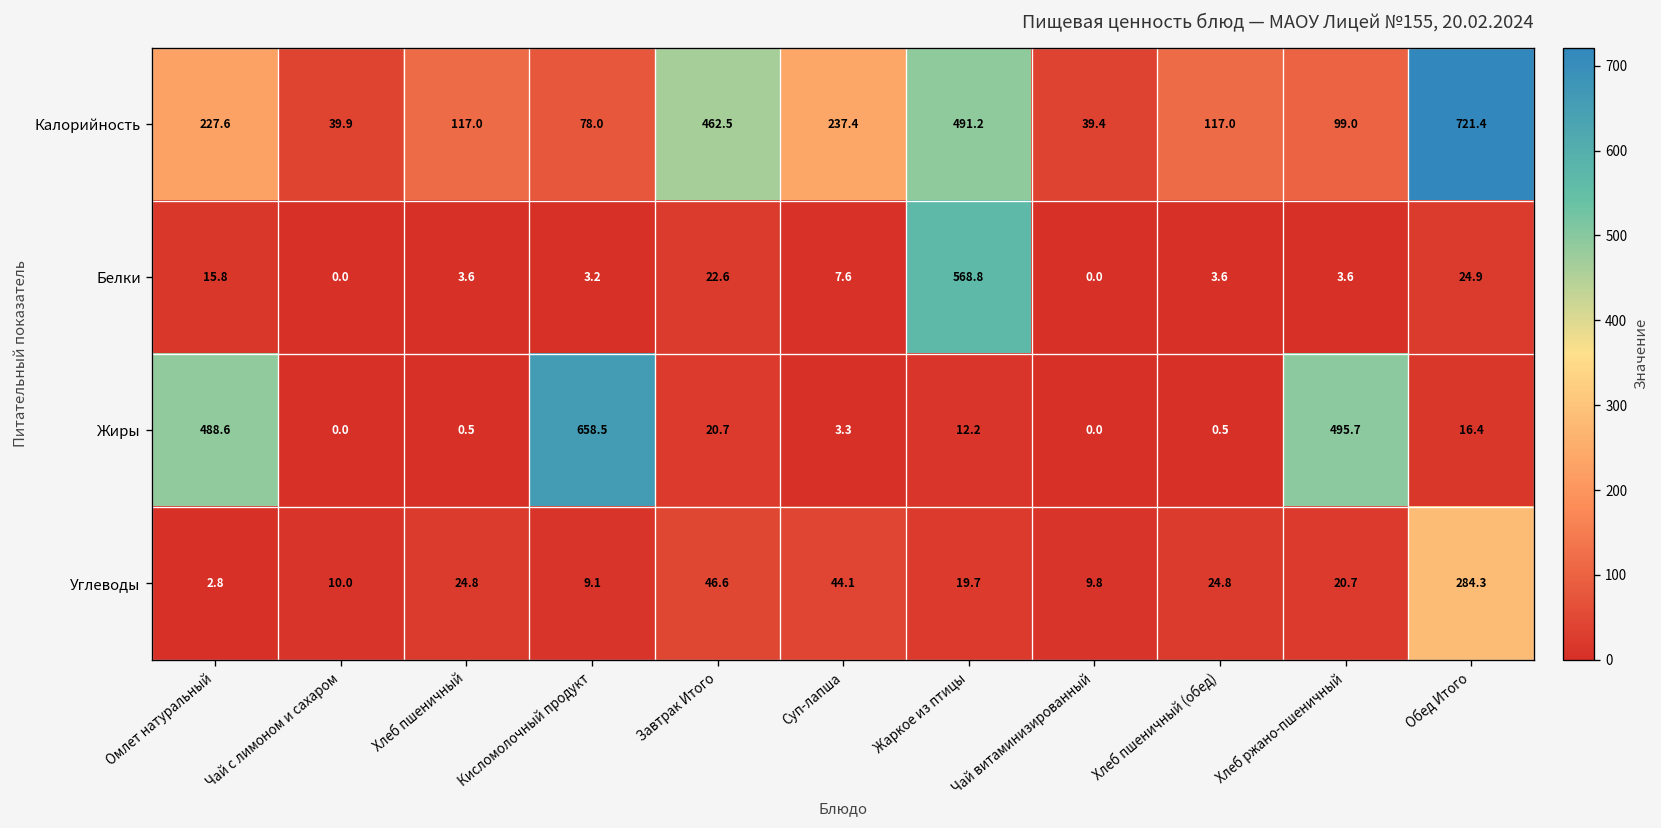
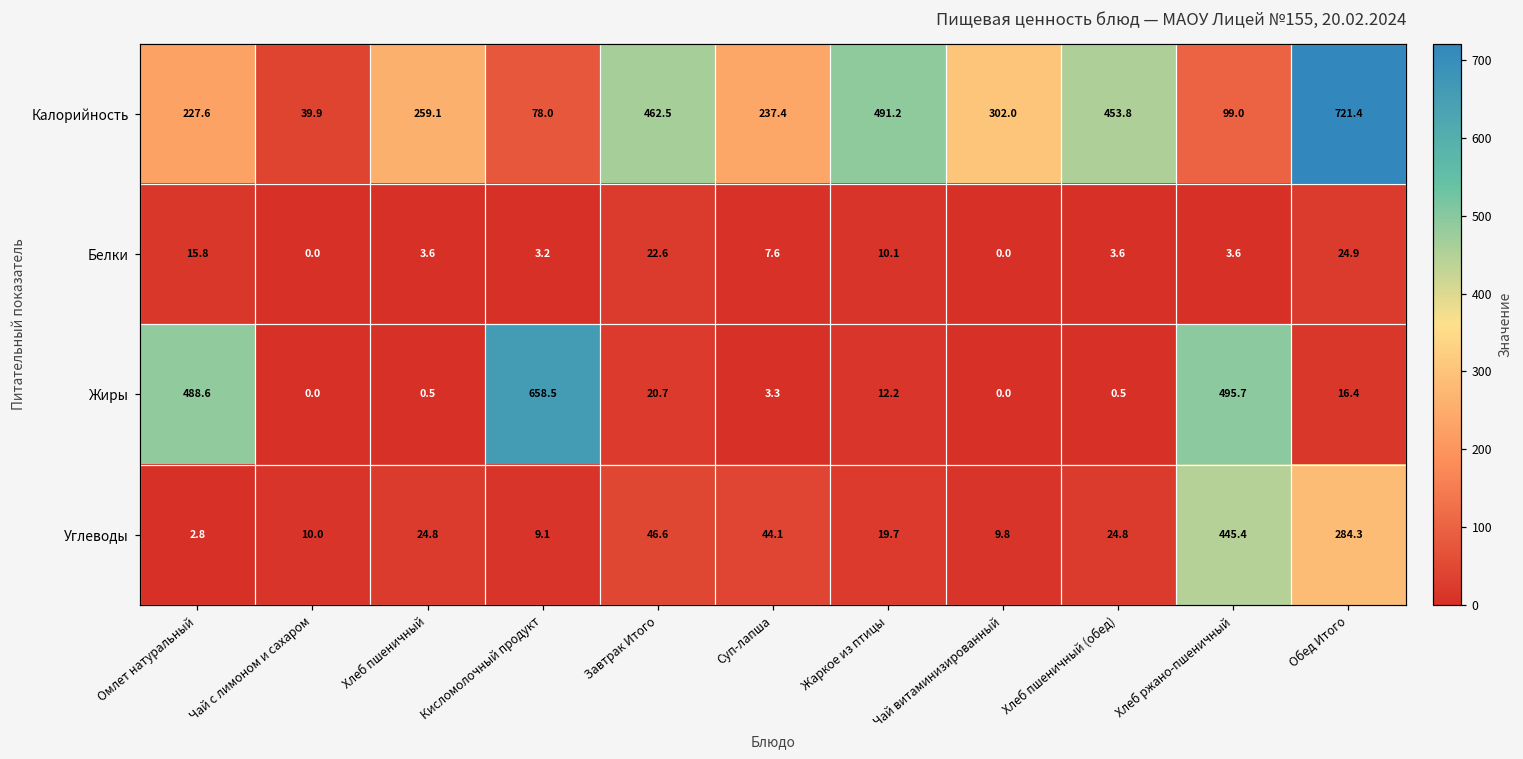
Калорийность, Хлеб пшеничный: 117.0 -> 259.1
Калорийность, Чай витаминизированный: 39.4 -> 302.0
Калорийность, Хлеб пшеничный (обед): 117.0 -> 453.8
Белки, Жаркое из птицы: 568.8 -> 10.1
Углеводы, Хлеб ржано-пшеничный: 20.7 -> 445.4
